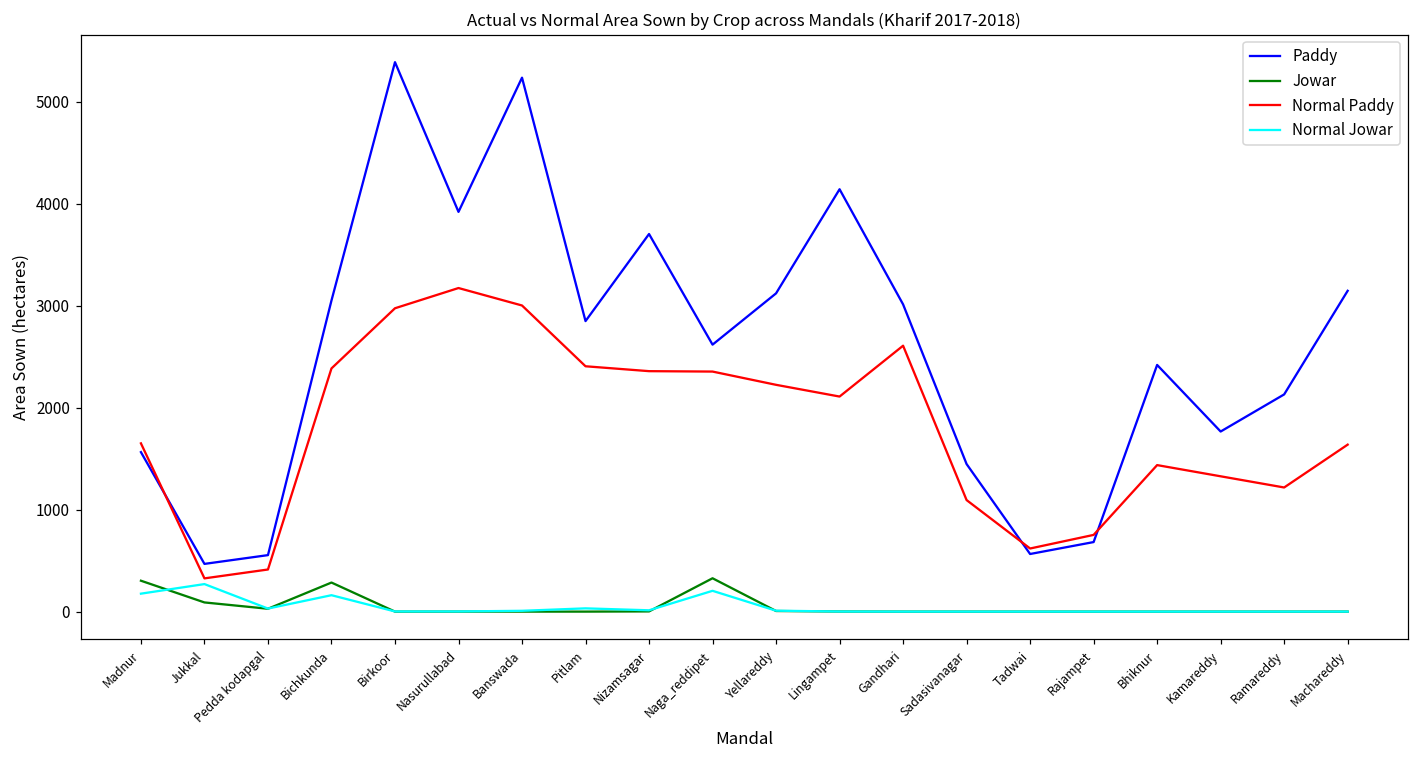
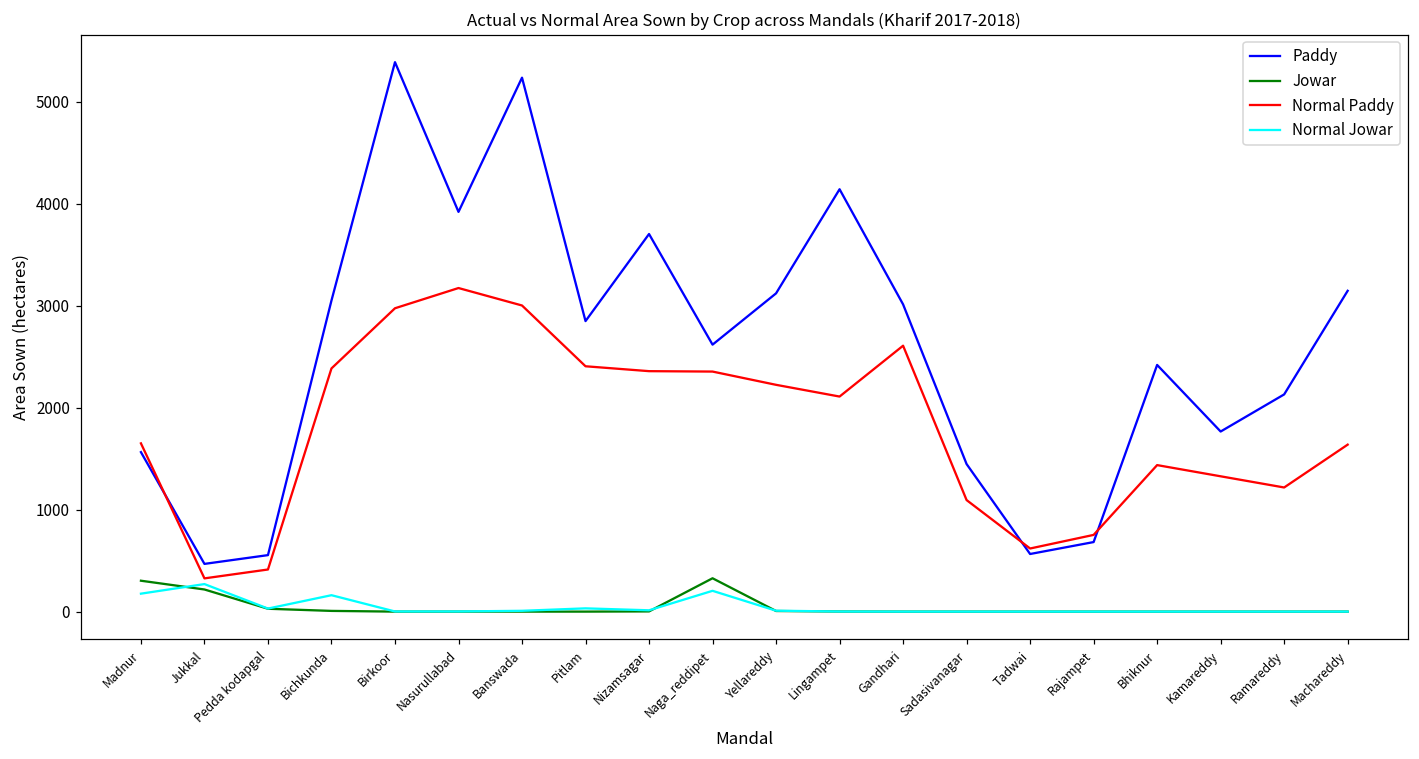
Jowar, Jukkal: 100 -> 200
Jowar, Bichkunda: 300 -> 0
